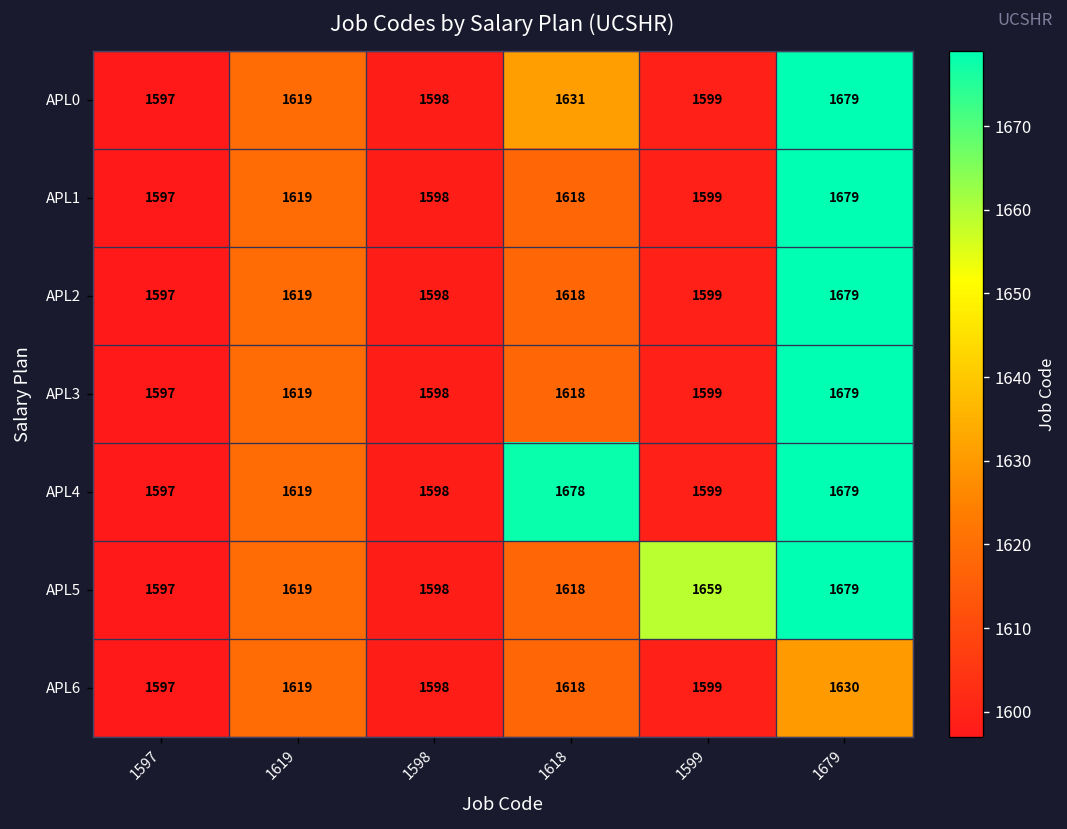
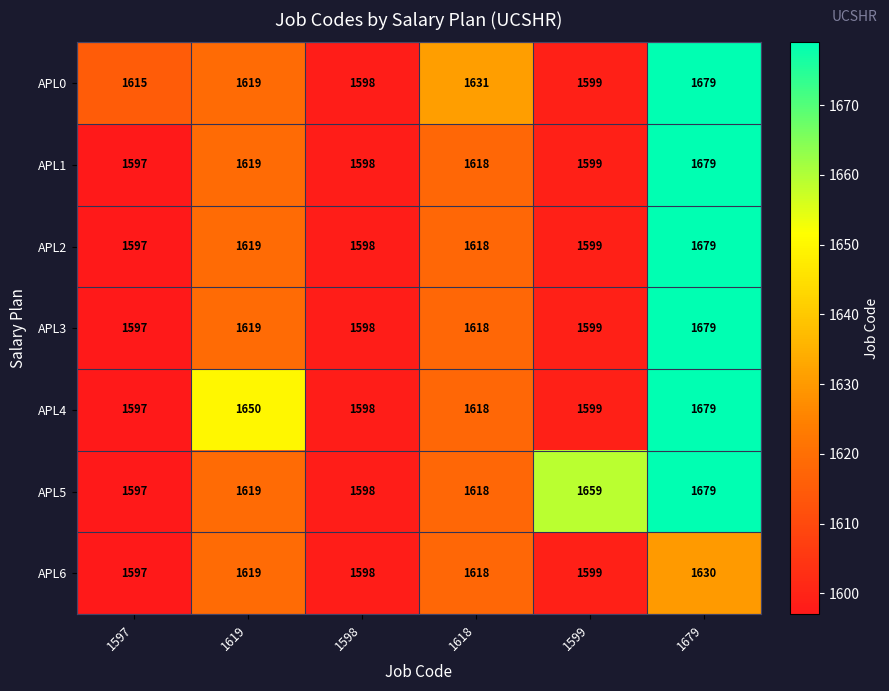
APL0, 1597: 1597 -> 1615
APL4, 1619: 1619 -> 1650
APL4, 1618: 1678 -> 1618
